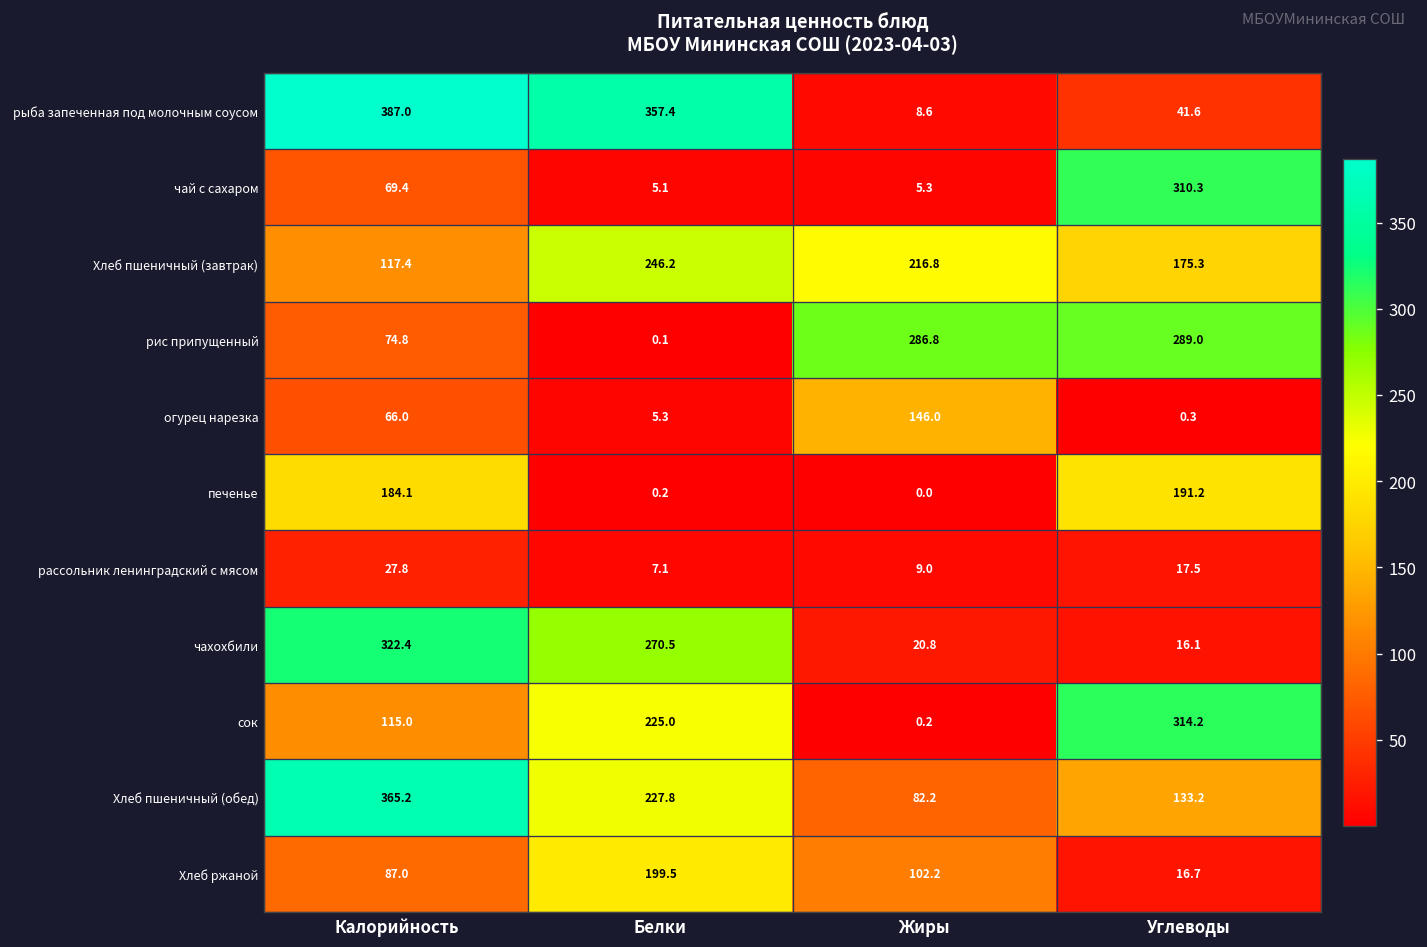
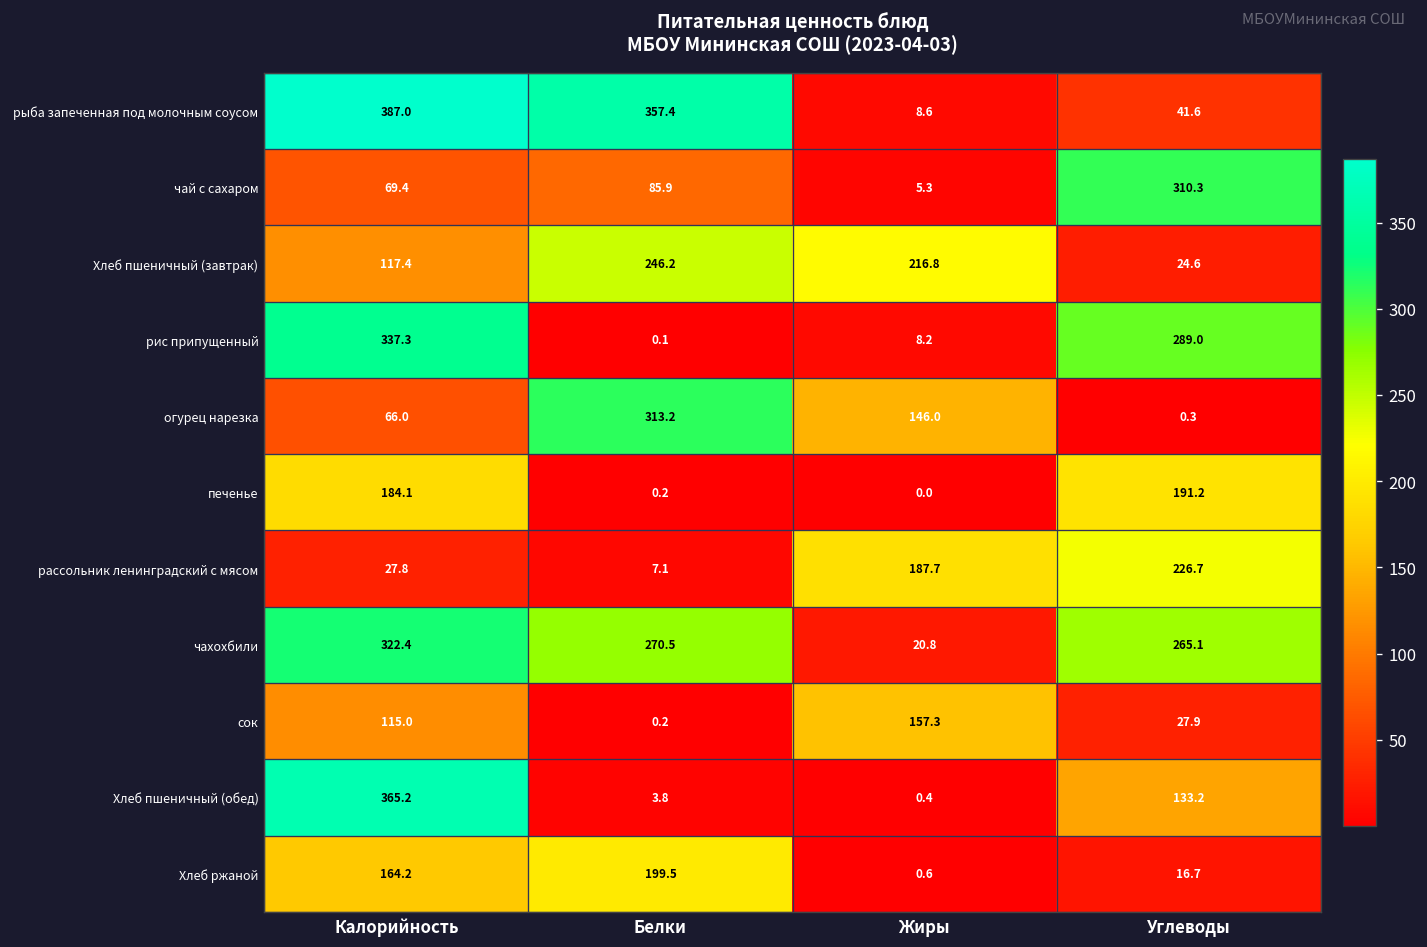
чай с сахаром, Белки: 5.1 -> 85.9
Хлеб пшеничный (завтрак), Углеводы: 175.3 -> 24.6
рис припущенный, Калорийность: 74.8 -> 337.3
рис припущенный, Жиры: 286.8 -> 8.2
огурец нарезка, Белки: 5.3 -> 313.2
рассольник ленинградский с мясом, Жиры: 9.0 -> 187.7
рассольник ленинградский с мясом, Углеводы: 17.5 -> 226.7
чахохбили, Углеводы: 16.1 -> 265.1
сок, Белки: 225.0 -> 0.2
сок, Жиры: 0.2 -> 157.3
сок, Углеводы: 314.2 -> 27.9
Хлеб пшеничный (обед), Белки: 227.8 -> 3.8
Хлеб пшеничный (обед), Жиры: 82.2 -> 0.4
Хлеб ржаной, Калорийность: 87.0 -> 164.2
Хлеб ржаной, Жиры: 102.2 -> 0.6
